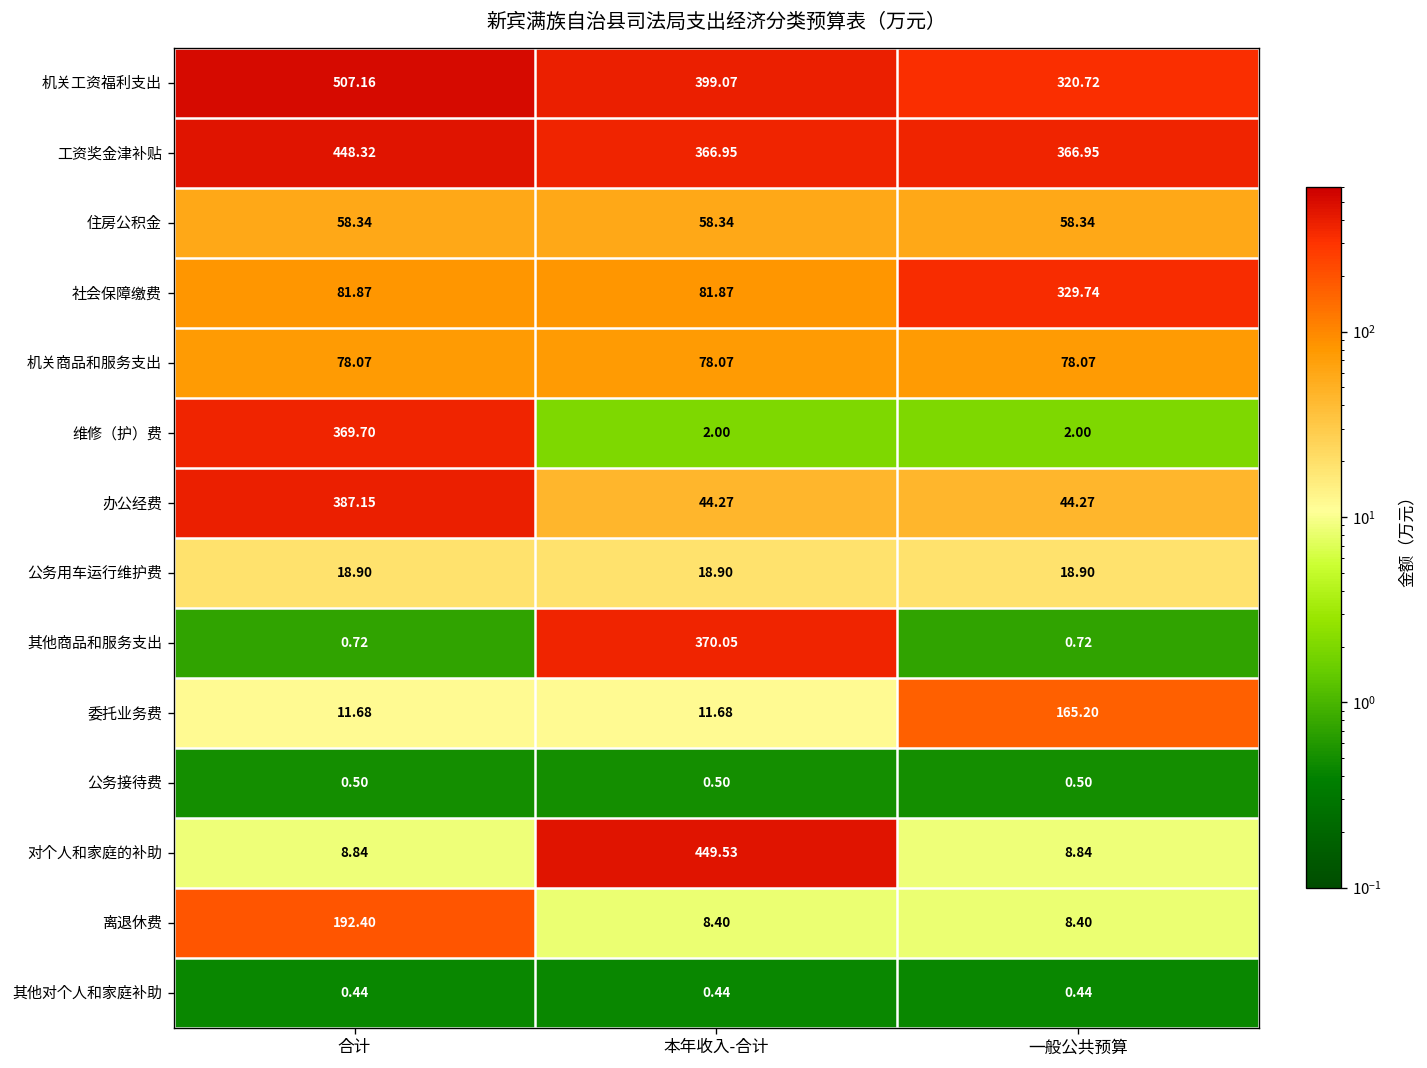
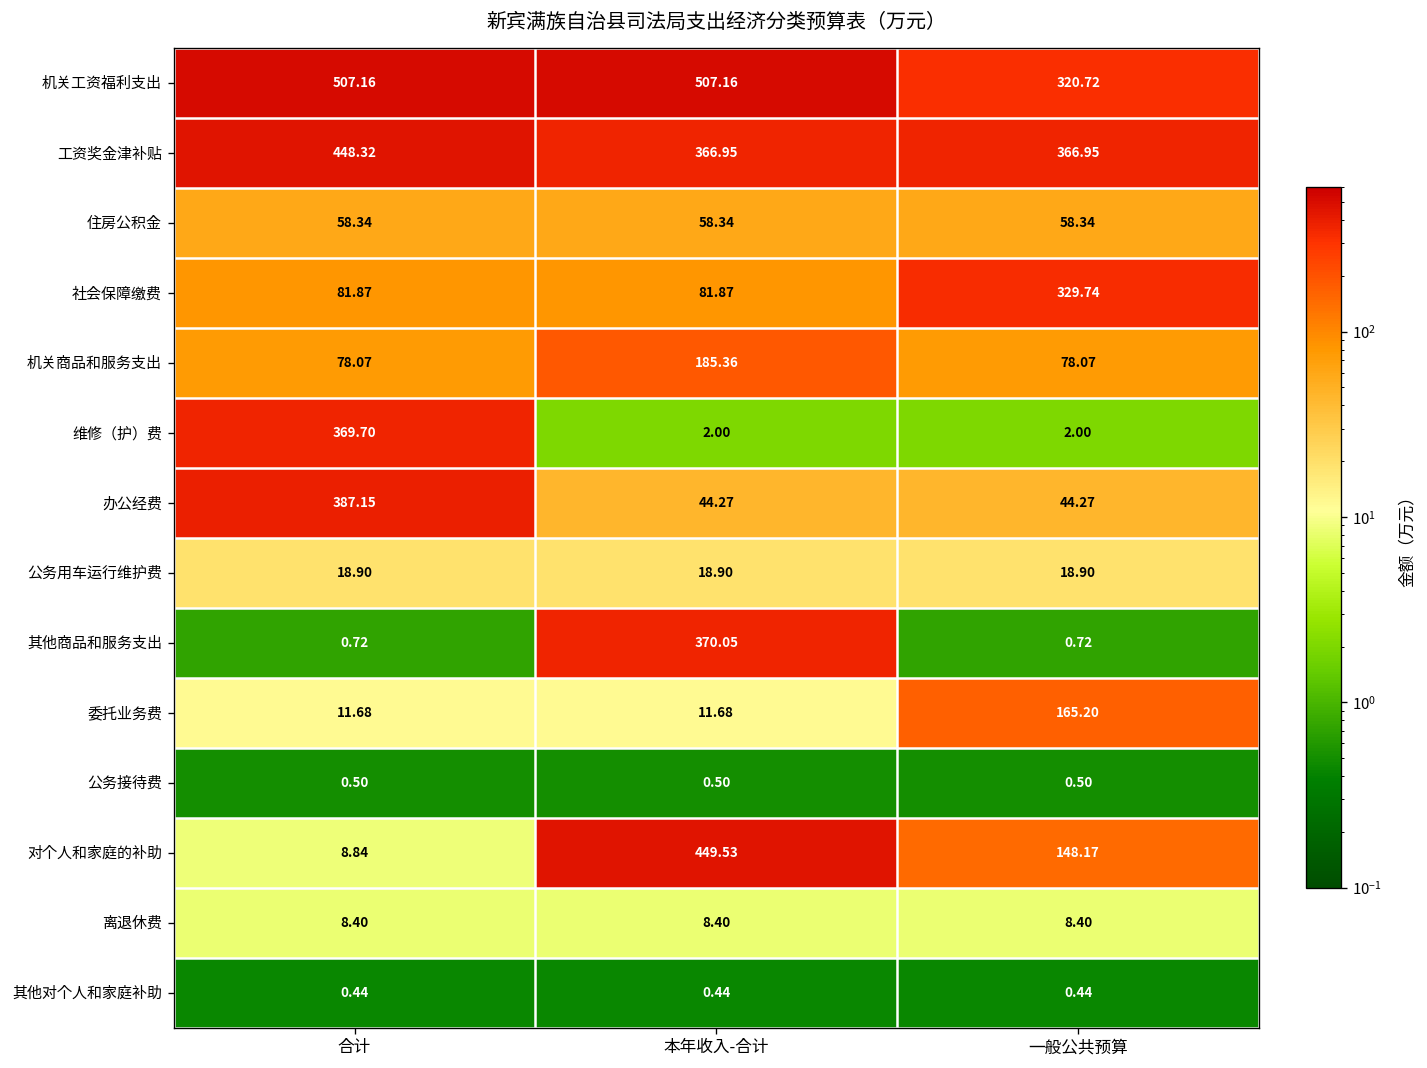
机关工资福利支出, 本年收入-合计: 399.07 -> 507.16
机关商品和服务支出, 本年收入-合计: 78.07 -> 185.36
对个人和家庭的补助, 一般公共预算: 8.84 -> 148.17
离退休费, 合计: 192.40 -> 8.40
